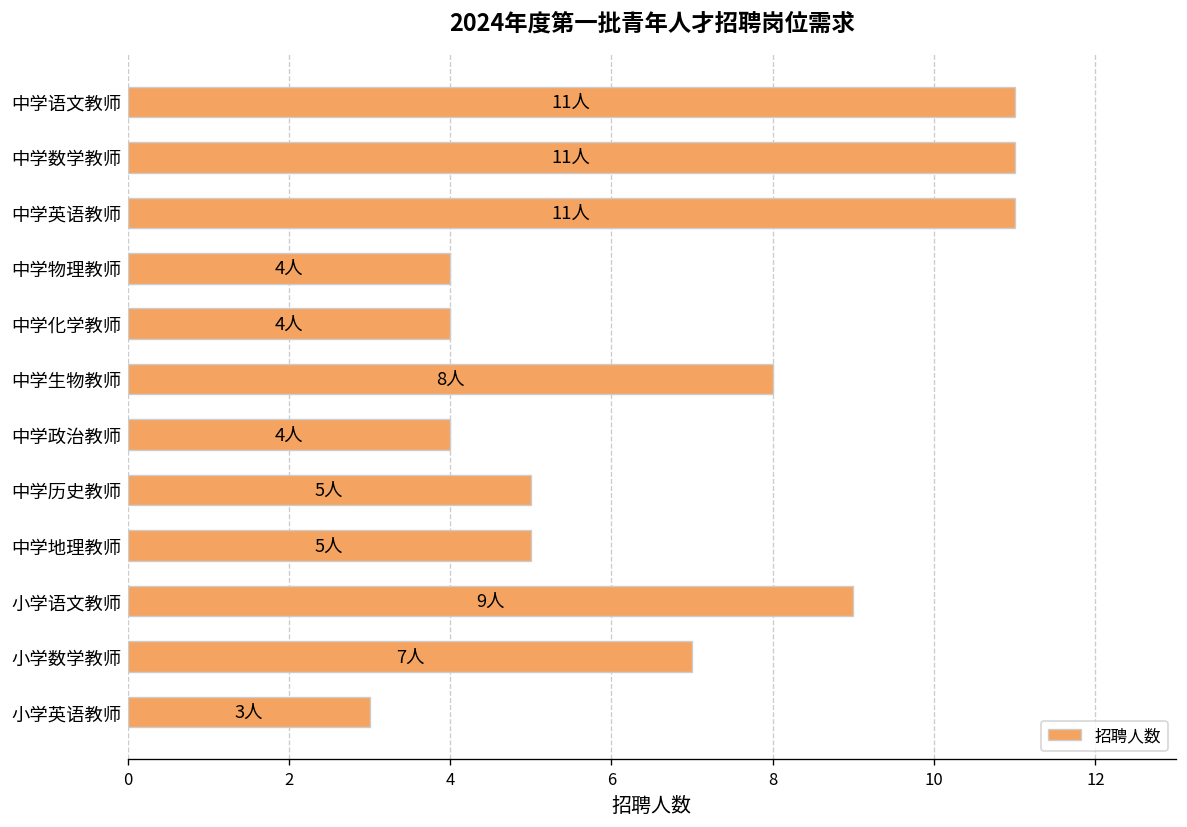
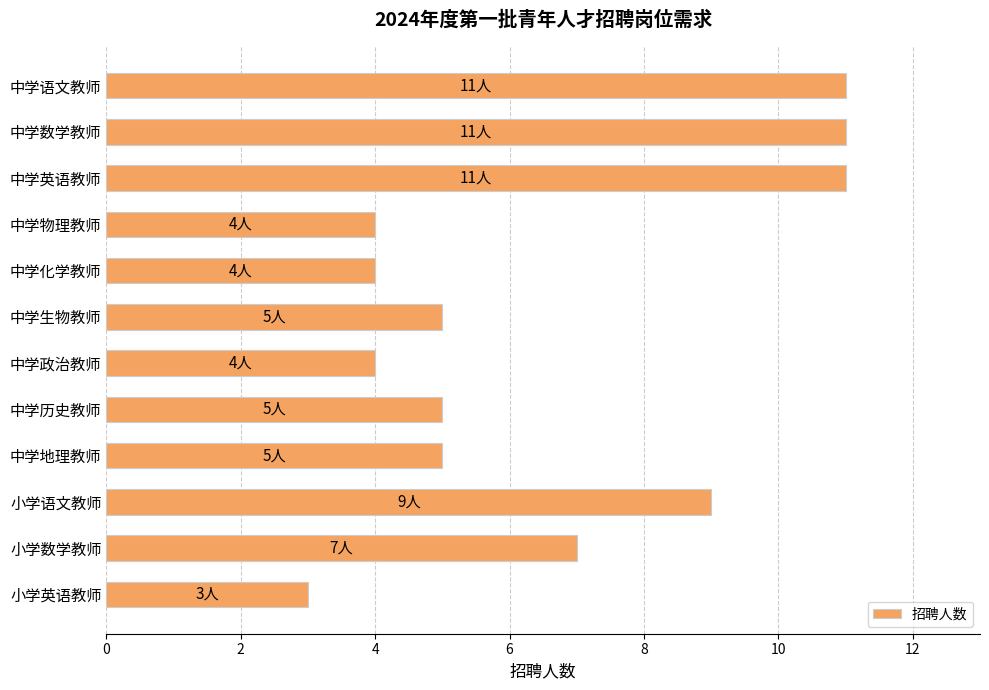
中学生物教师: 8人 -> 5人
